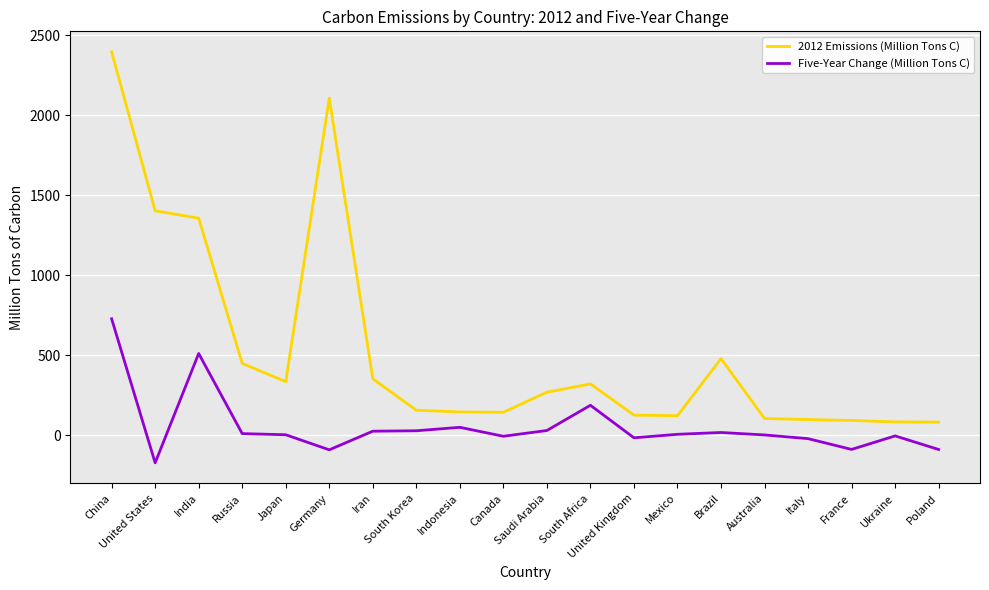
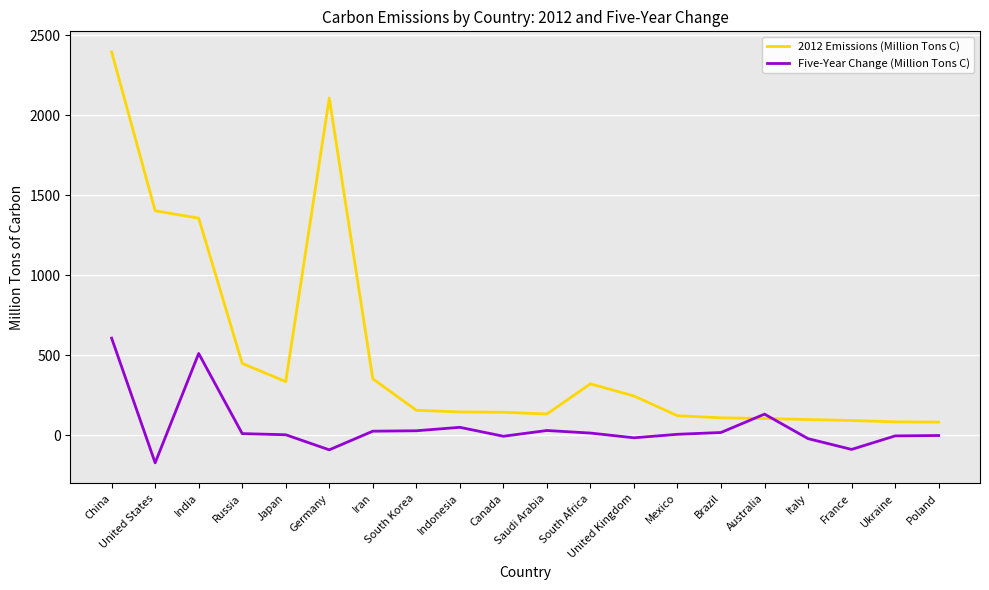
Five-Year Change (Million Tons C), China: 730 -> 610
2012 Emissions (Million Tons C), Saudi Arabia: 270 -> 130
Five-Year Change (Million Tons C), South Africa: 190 -> 10
2012 Emissions (Million Tons C), United Kingdom: 130 -> 250
2012 Emissions (Million Tons C), Brazil: 480 -> 110
Five-Year Change (Million Tons C), Australia: 0 -> 130
Five-Year Change (Million Tons C), Poland: -90 -> 0
